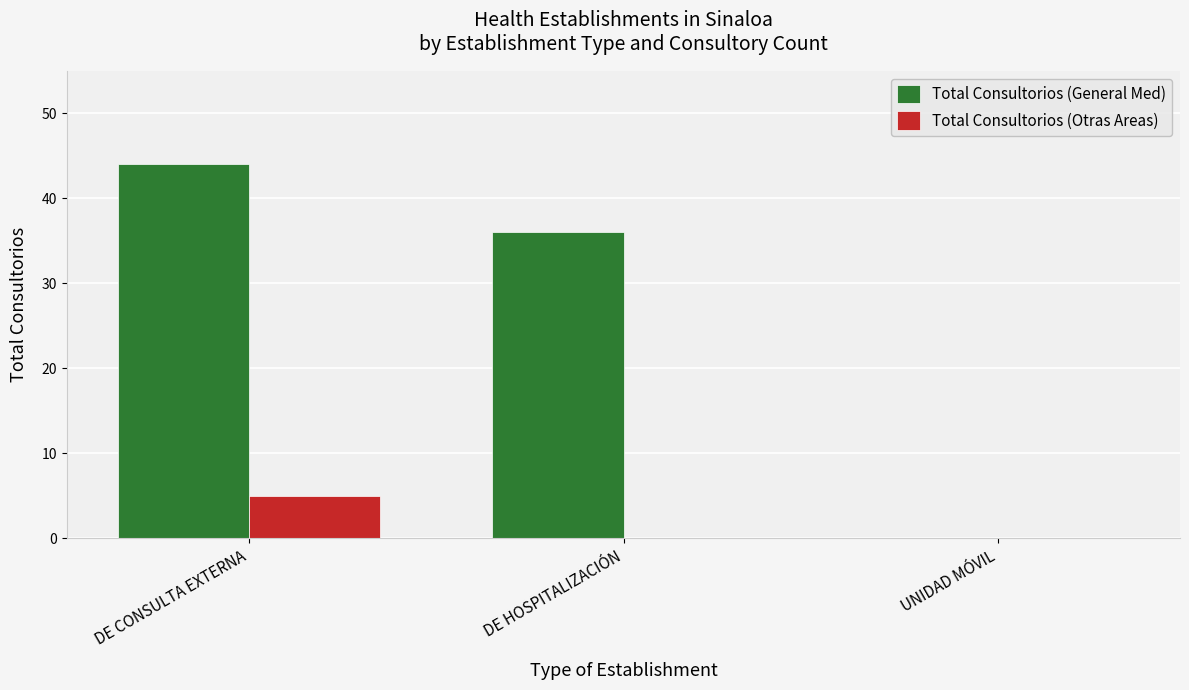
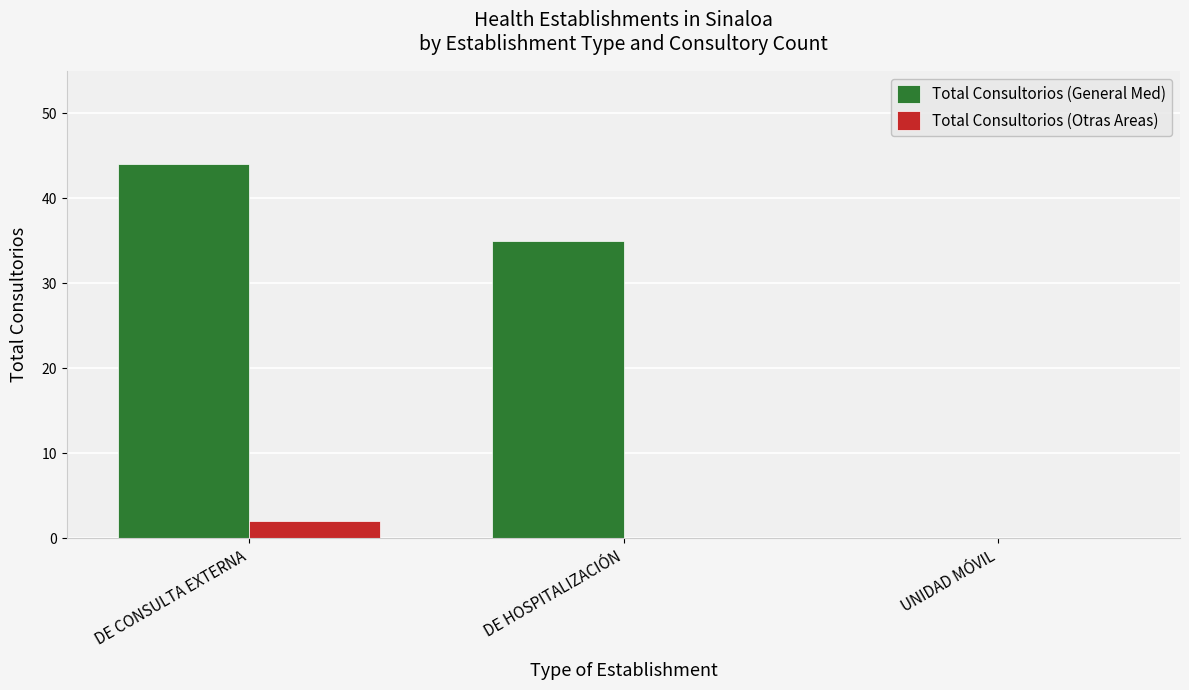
Total Consultorios (Otras Areas), DE CONSULTA EXTERNA: 5 -> 2
Total Consultorios (General Med), DE HOSPITALIZACIÓN: 36 -> 35
